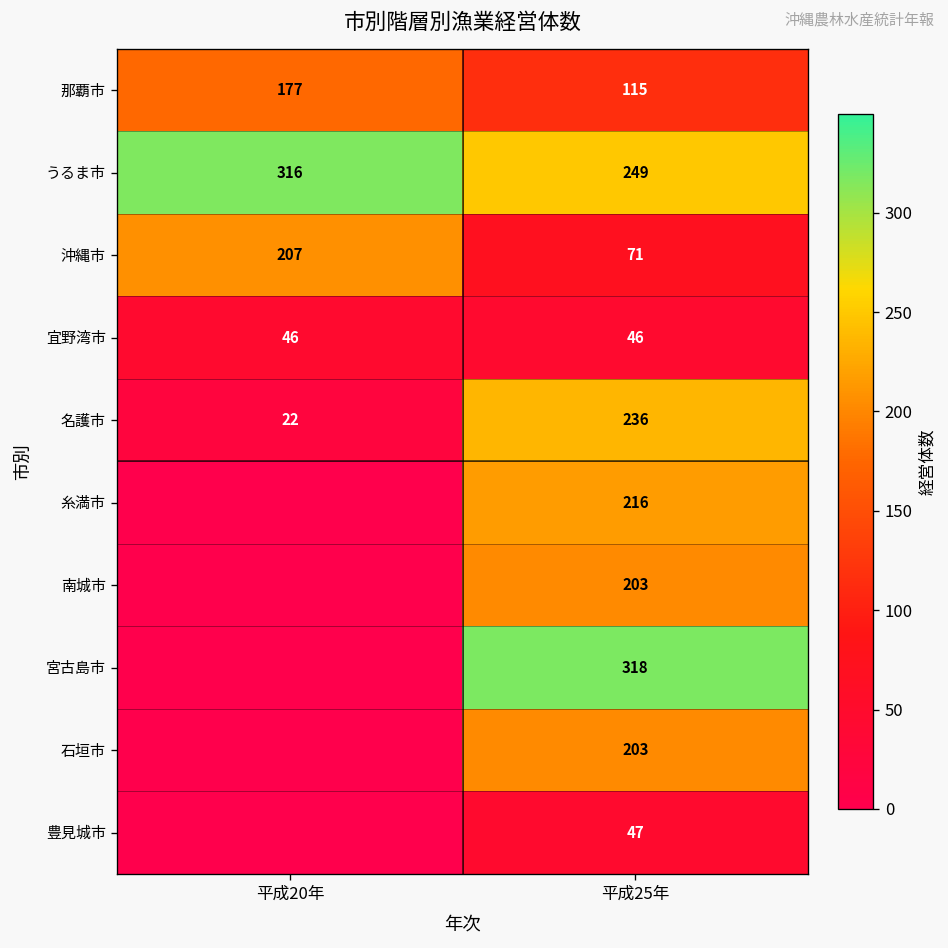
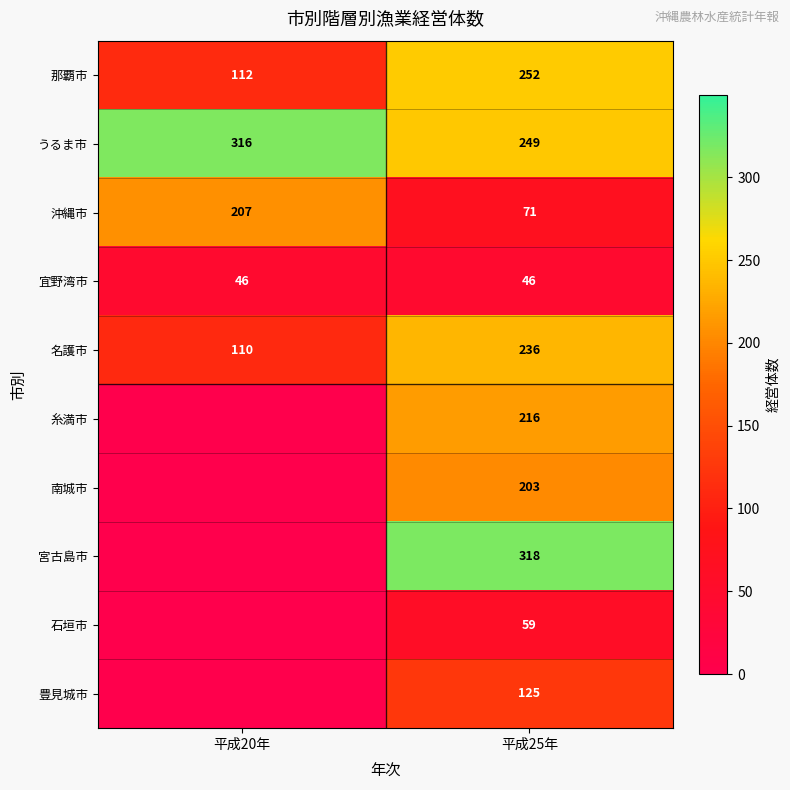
那覇市, 平成20年: 177 -> 112
那覇市, 平成25年: 115 -> 252
名護市, 平成20年: 22 -> 110
石垣市, 平成25年: 203 -> 59
豊見城市, 平成25年: 47 -> 125
